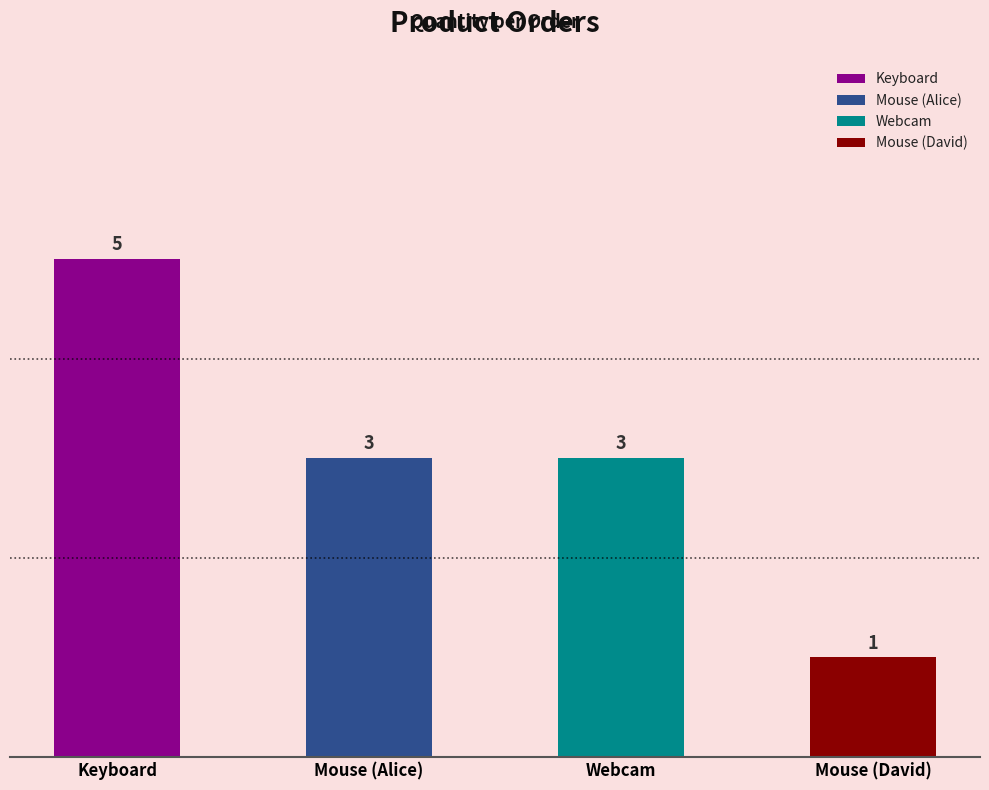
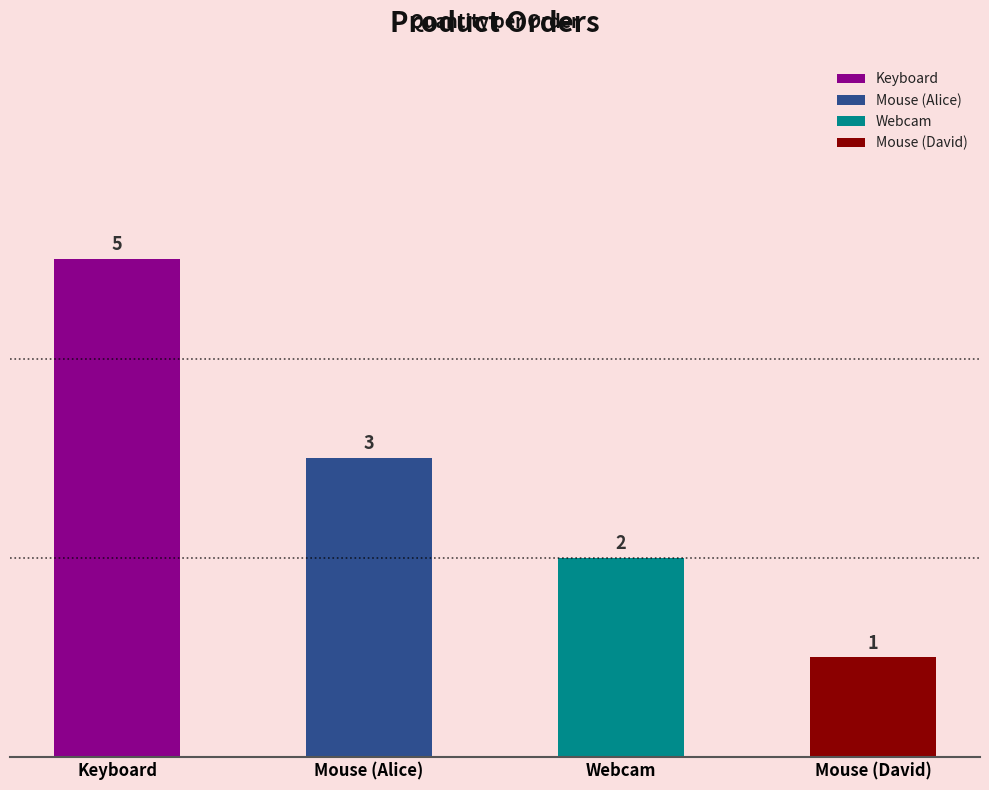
Webcam: 3 -> 2
